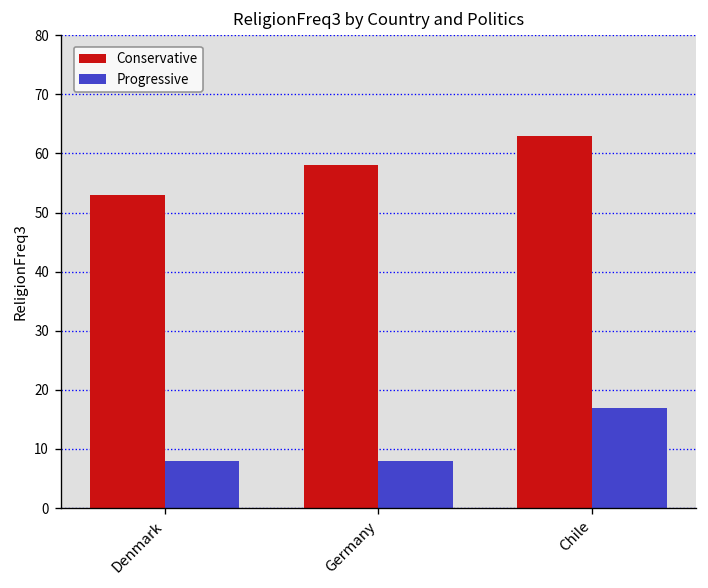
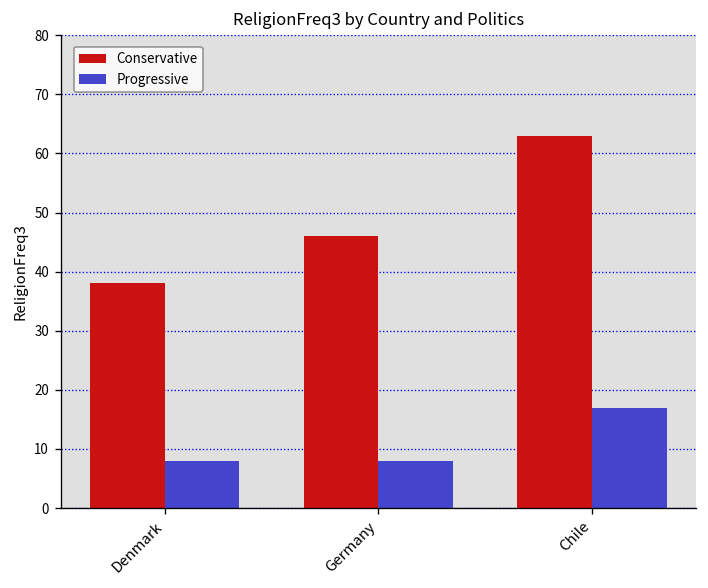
Conservative, Denmark: 53 -> 38
Conservative, Germany: 58 -> 46
